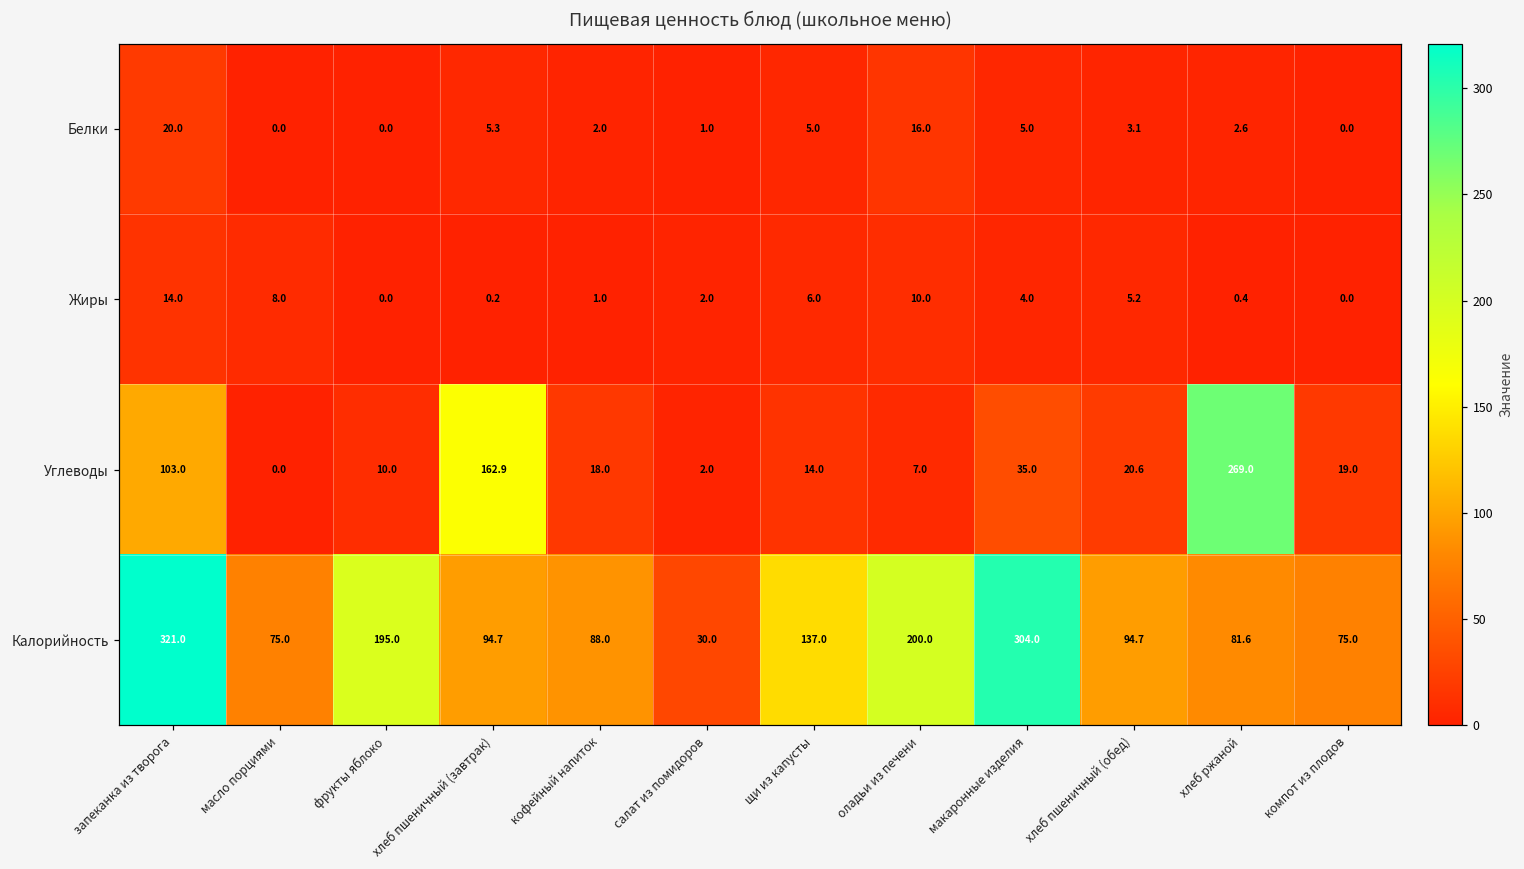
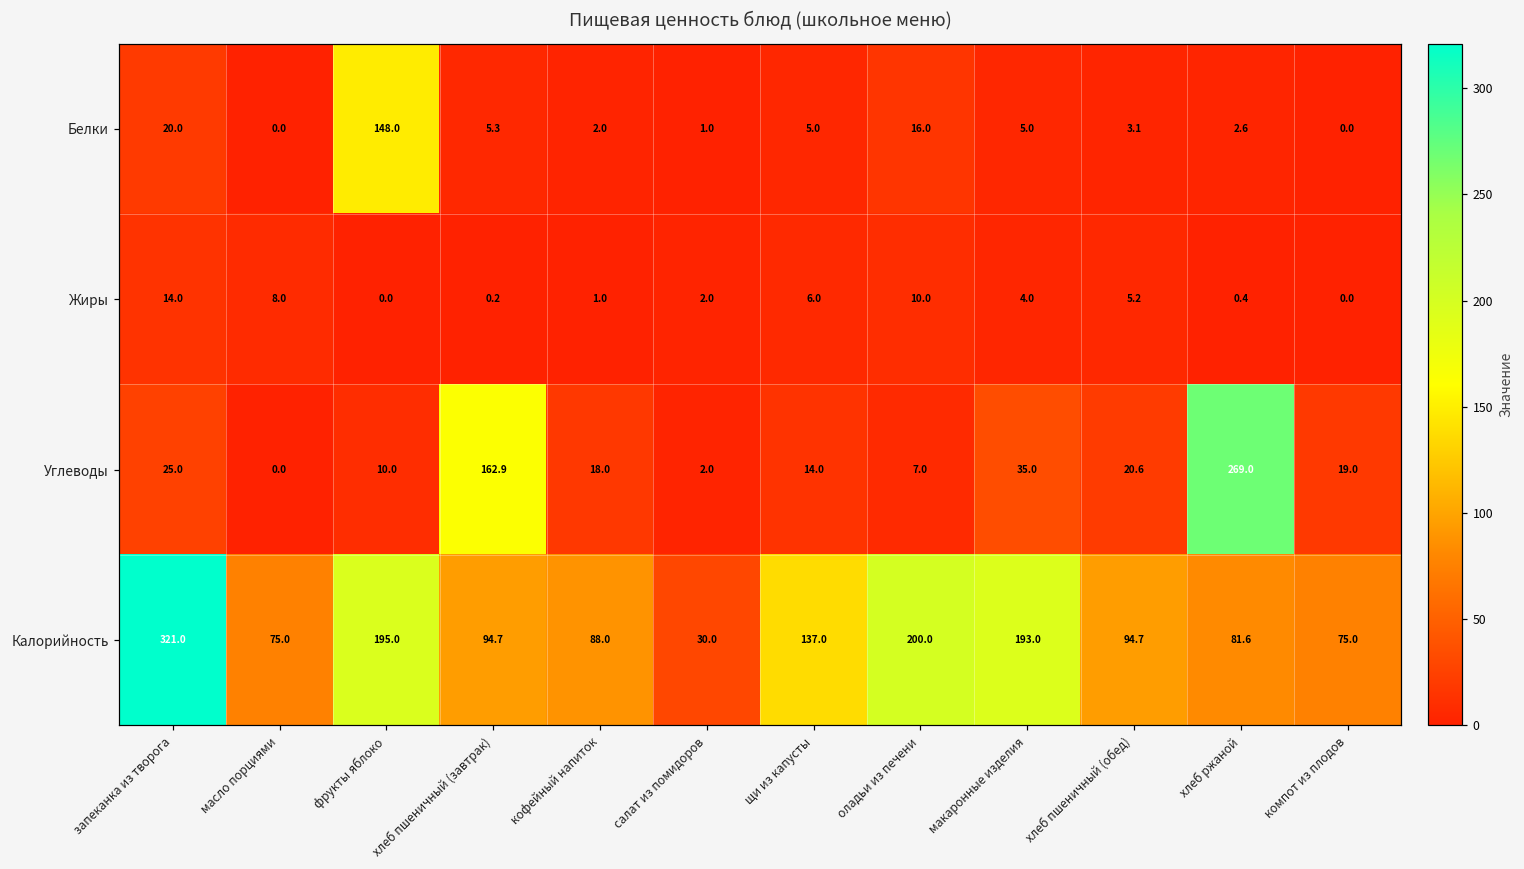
Белки, фрукты яблоко: 0.0 -> 148.0
Углеводы, запеканка из творога: 103.0 -> 25.0
Калорийность, макаронные изделия: 304.0 -> 193.0
